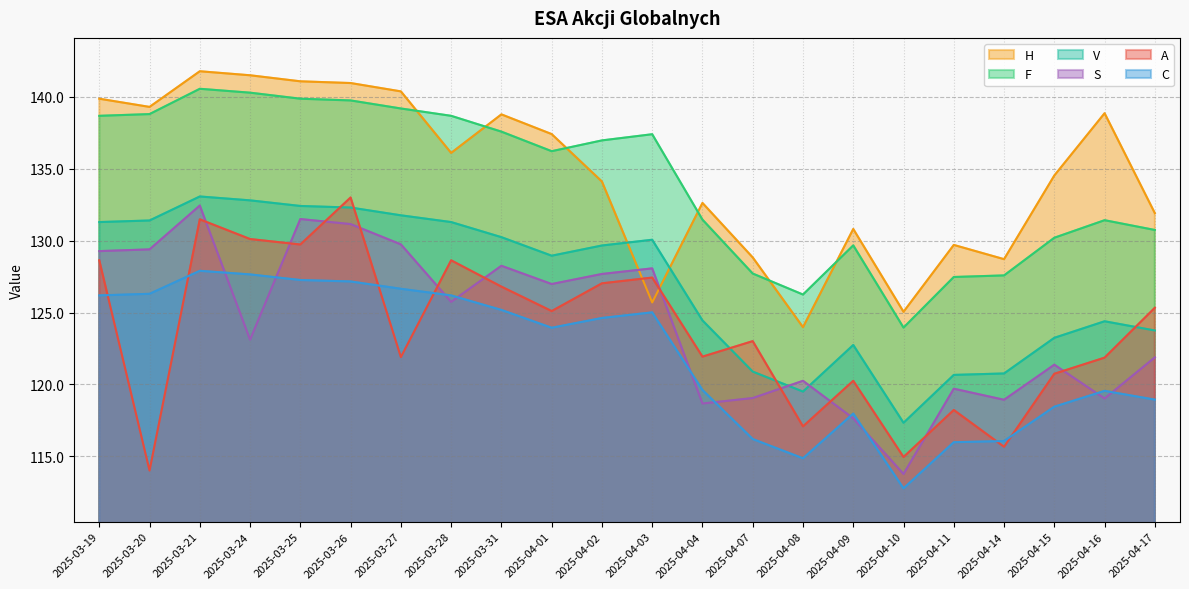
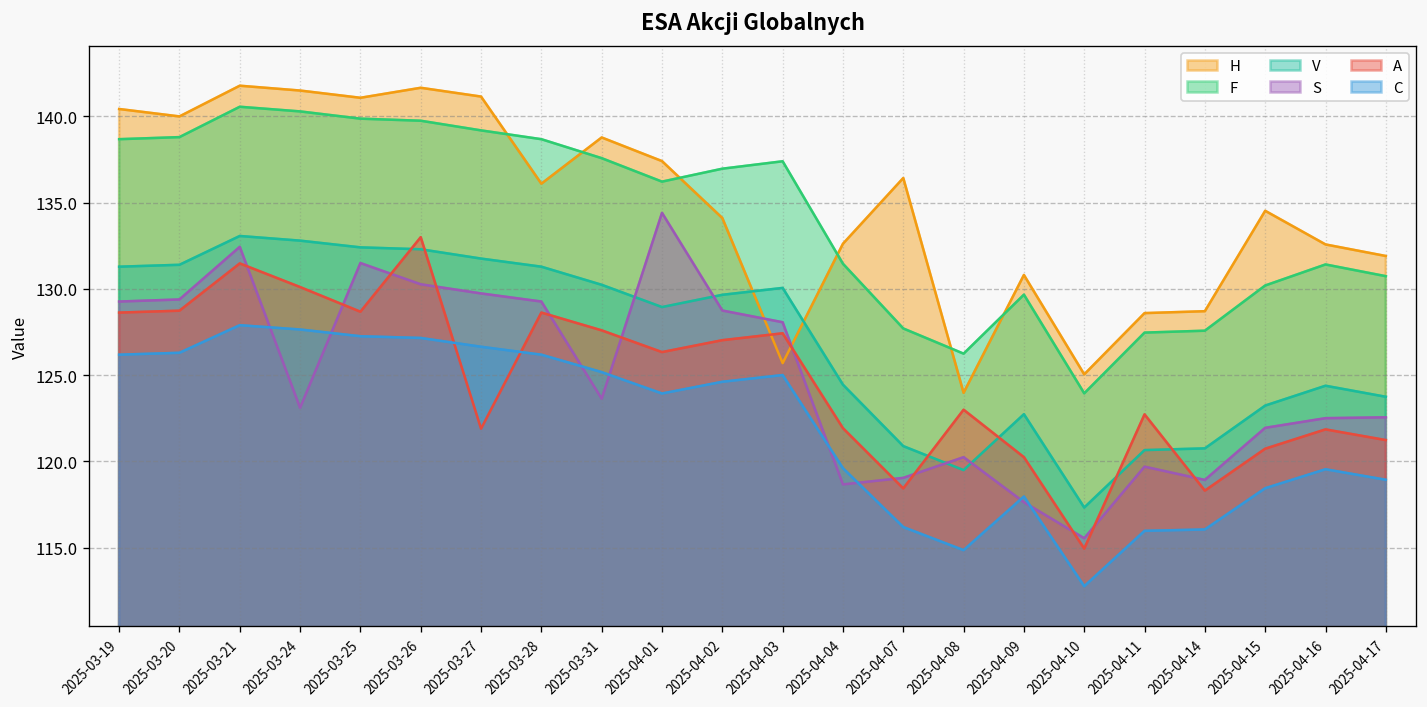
H, 2025-03-19: 139.9 -> 140.4
H, 2025-03-20: 139.3 -> 140.0
A, 2025-03-20: 114.0 -> 128.7
A, 2025-03-25: 129.7 -> 128.7
H, 2025-03-26: 141.0 -> 141.7
S, 2025-03-26: 131.2 -> 130.3
H, 2025-03-27: 140.4 -> 141.2
S, 2025-03-28: 125.7 -> 129.3
S, 2025-03-31: 128.3 -> 123.6
A, 2025-03-31: 126.8 -> 127.6
S, 2025-04-01: 127.0 -> 134.4
A, 2025-04-01: 125.1 -> 126.3
S, 2025-04-02: 127.7 -> 128.8
H, 2025-04-07: 128.8 -> 136.4
A, 2025-04-07: 123.0 -> 118.4
A, 2025-04-08: 117.1 -> 123.0
S, 2025-04-10: 113.8 -> 115.6
H, 2025-04-11: 129.7 -> 128.6
A, 2025-04-11: 118.2 -> 122.7
A, 2025-04-14: 115.7 -> 118.3
S, 2025-04-15: 121.4 -> 122.0
H, 2025-04-16: 138.9 -> 132.6
S, 2025-04-16: 119.0 -> 122.5
S, 2025-04-17: 121.9 -> 122.6
A, 2025-04-17: 125.3 -> 121.2
